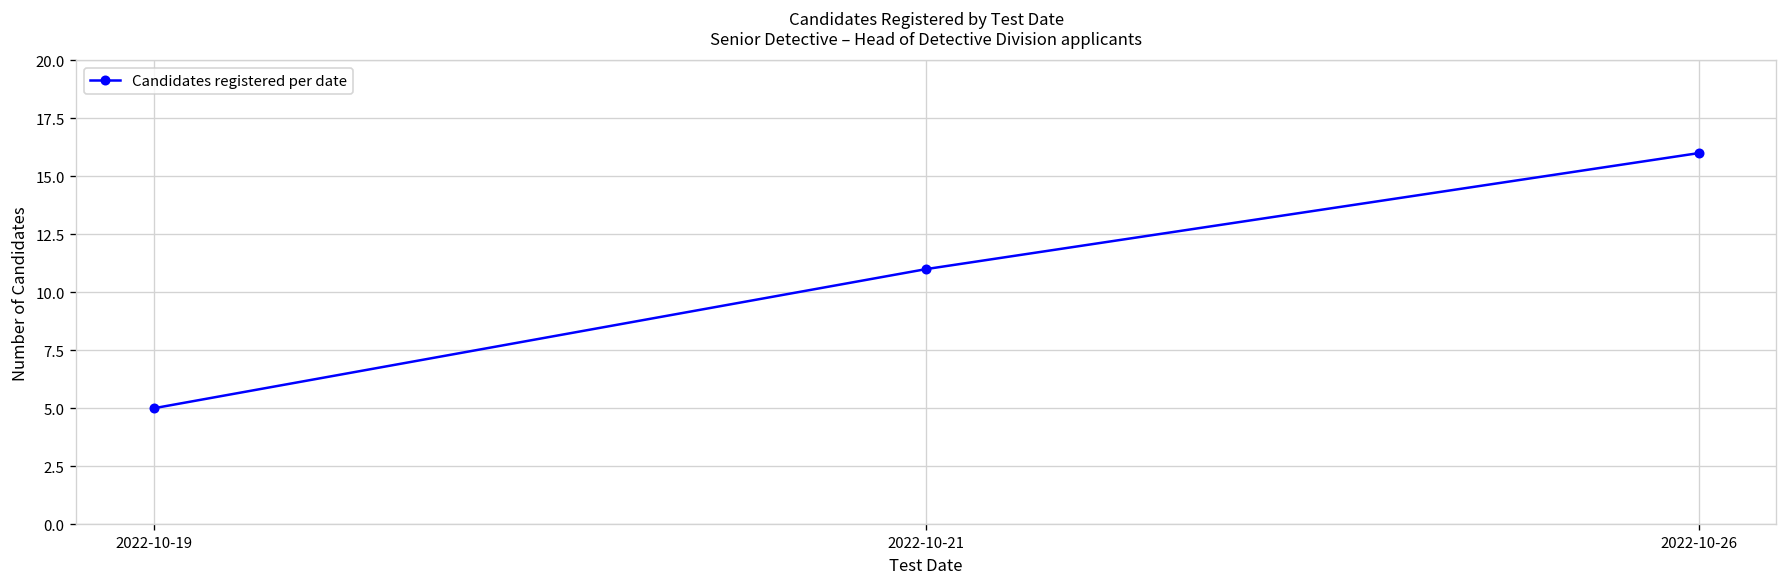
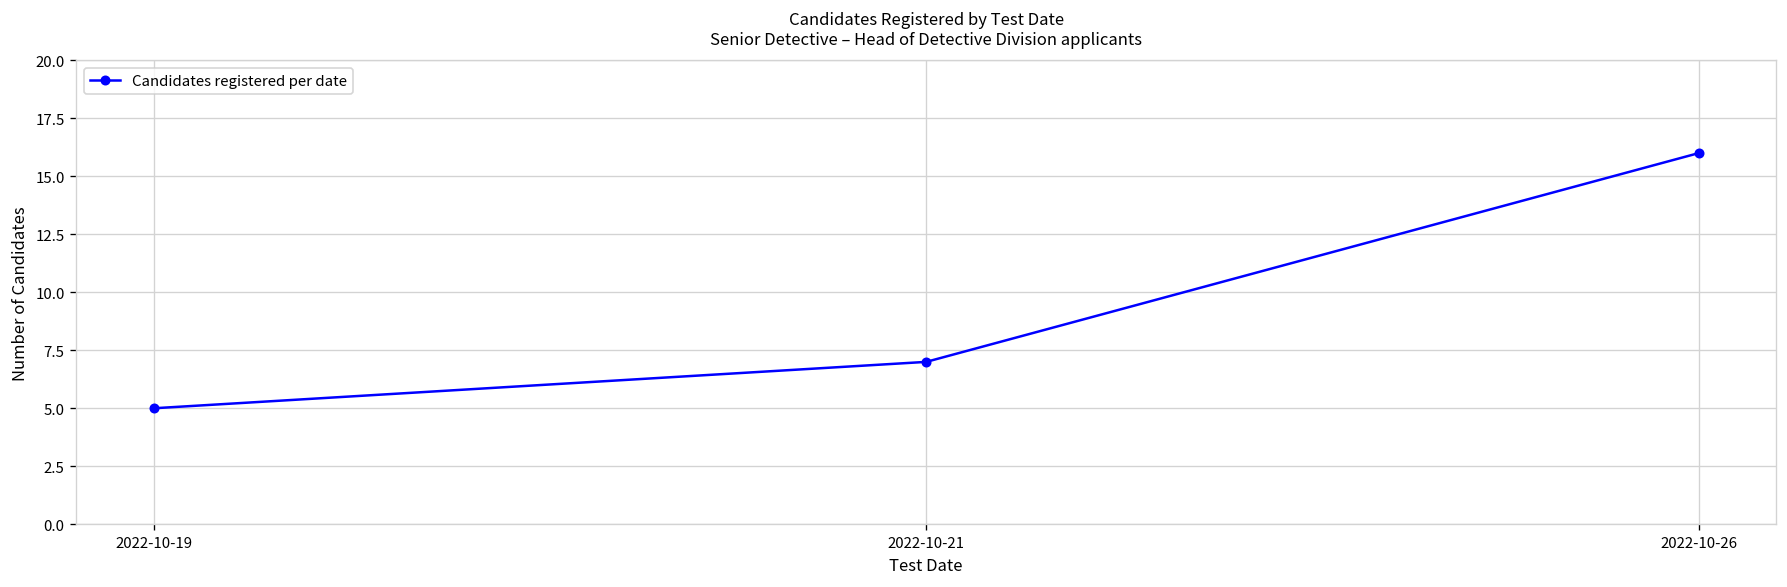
2022-10-21: 11 -> 7
